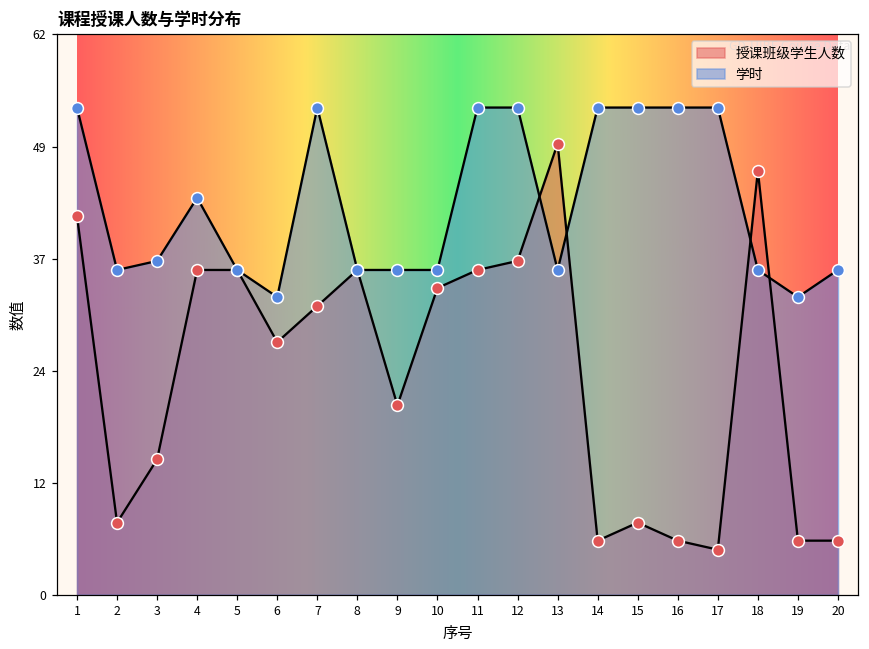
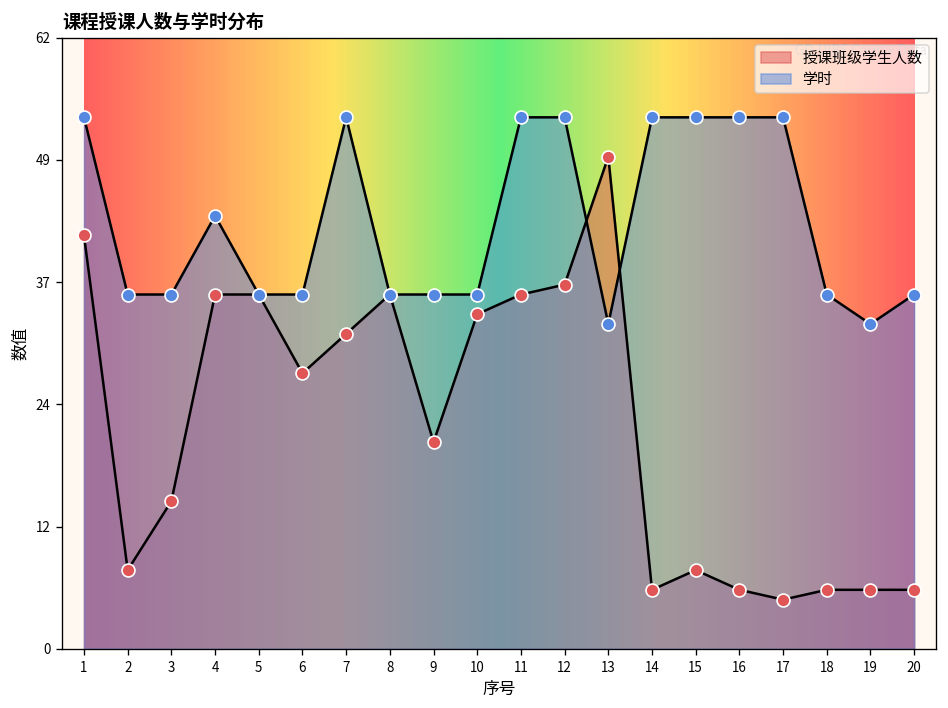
学时, 3: 37 -> 36
学时, 6: 33 -> 36
学时, 13: 36 -> 33
授课班级学生人数, 18: 47 -> 6
